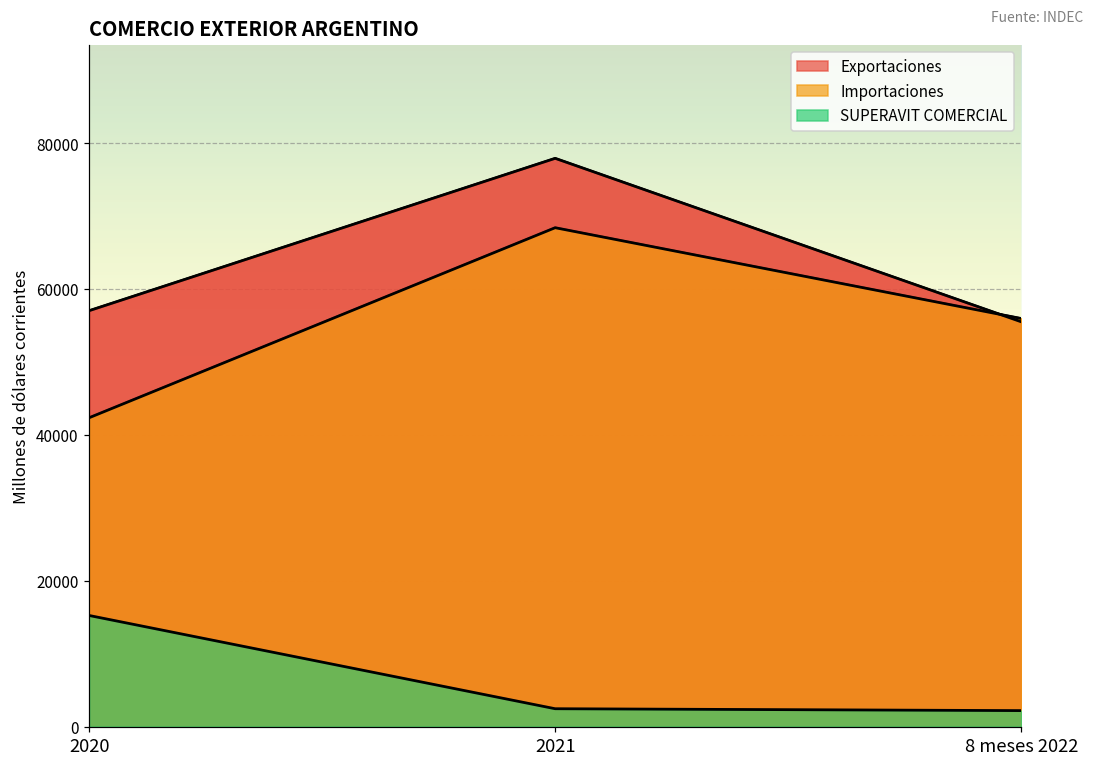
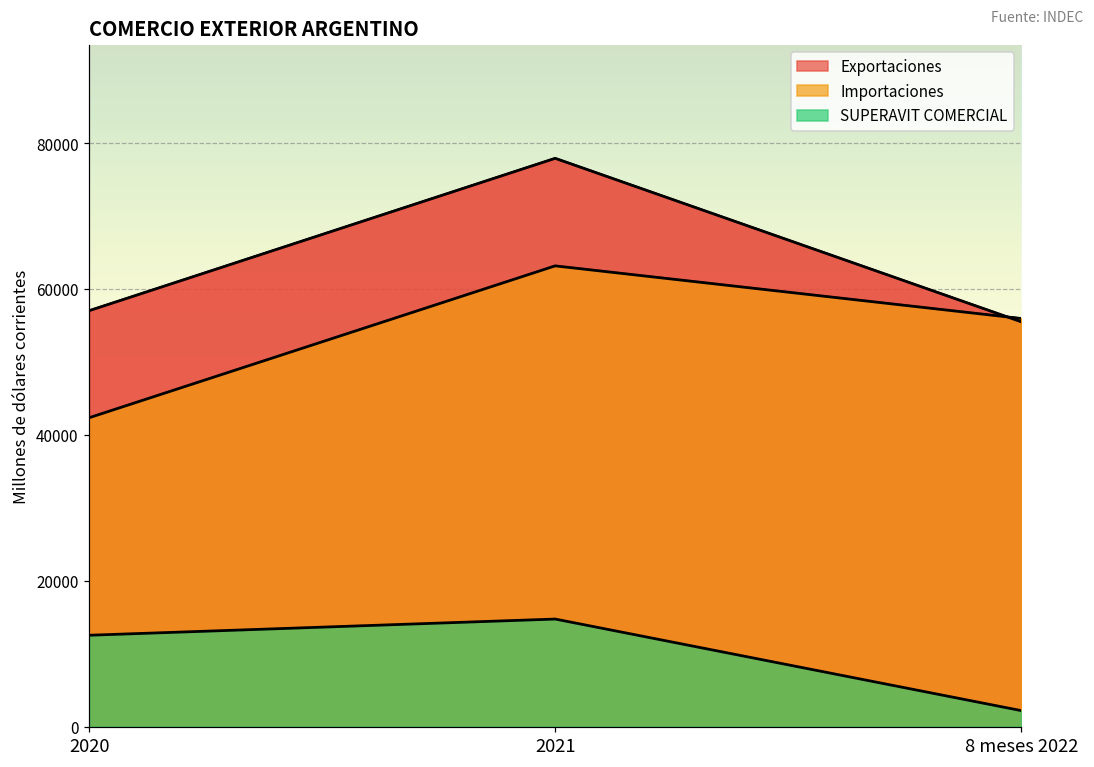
SUPERAVIT COMERCIAL, 2020: 15000 -> 13000
Importaciones, 2021: 68000 -> 63000
SUPERAVIT COMERCIAL, 2021: 2000 -> 15000
